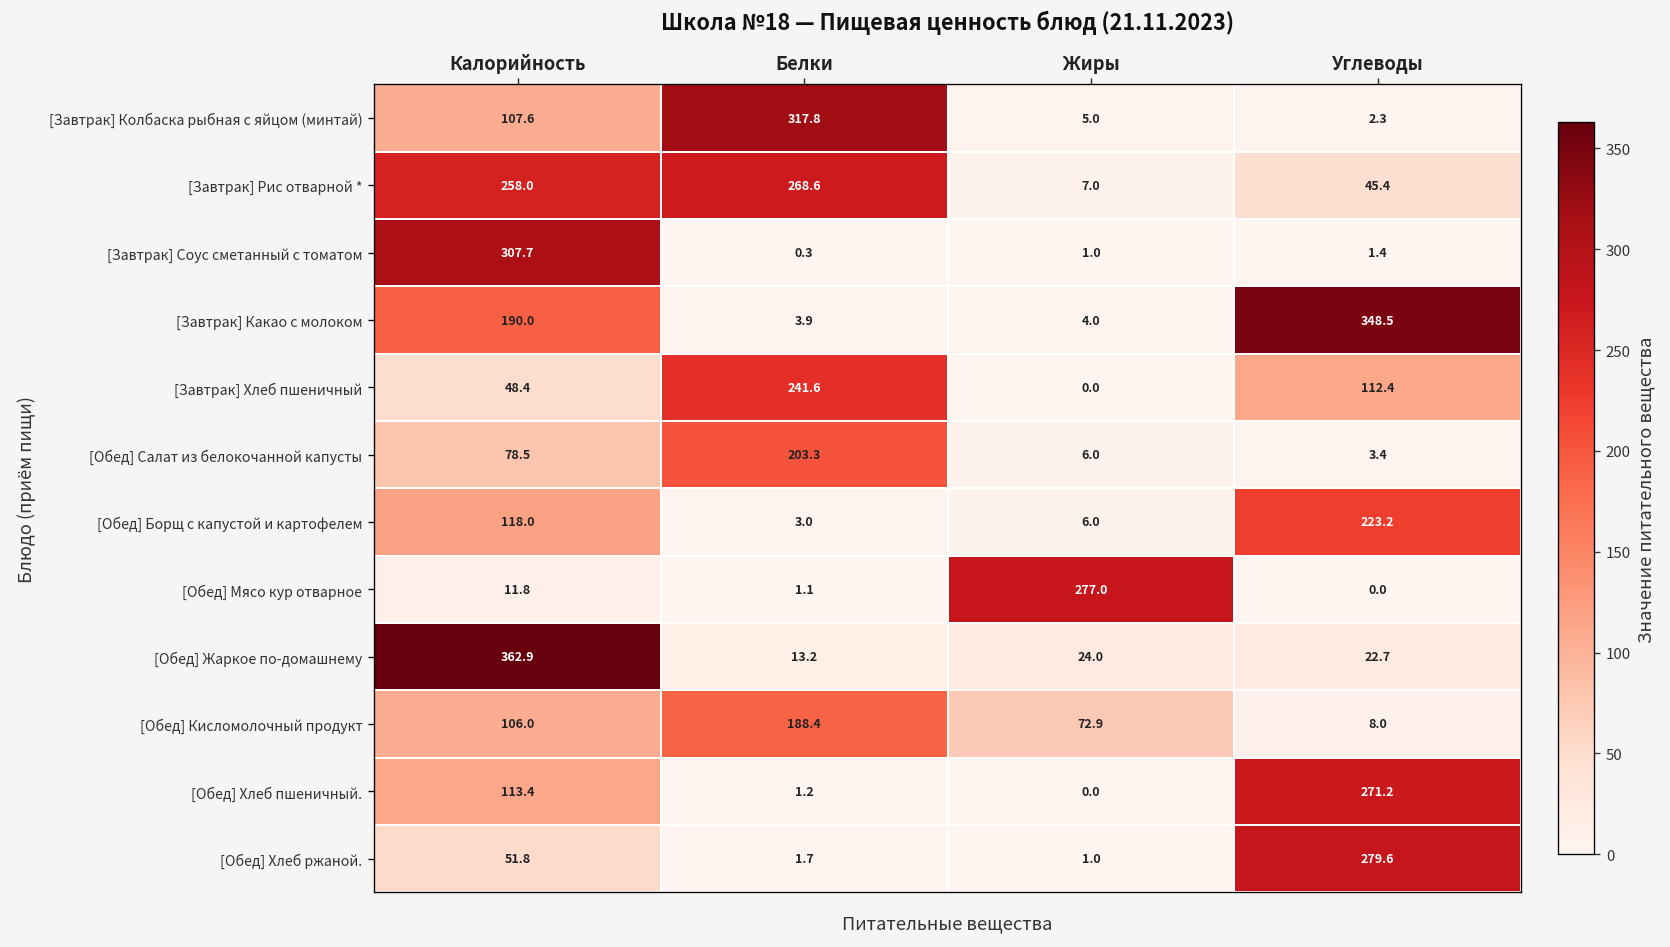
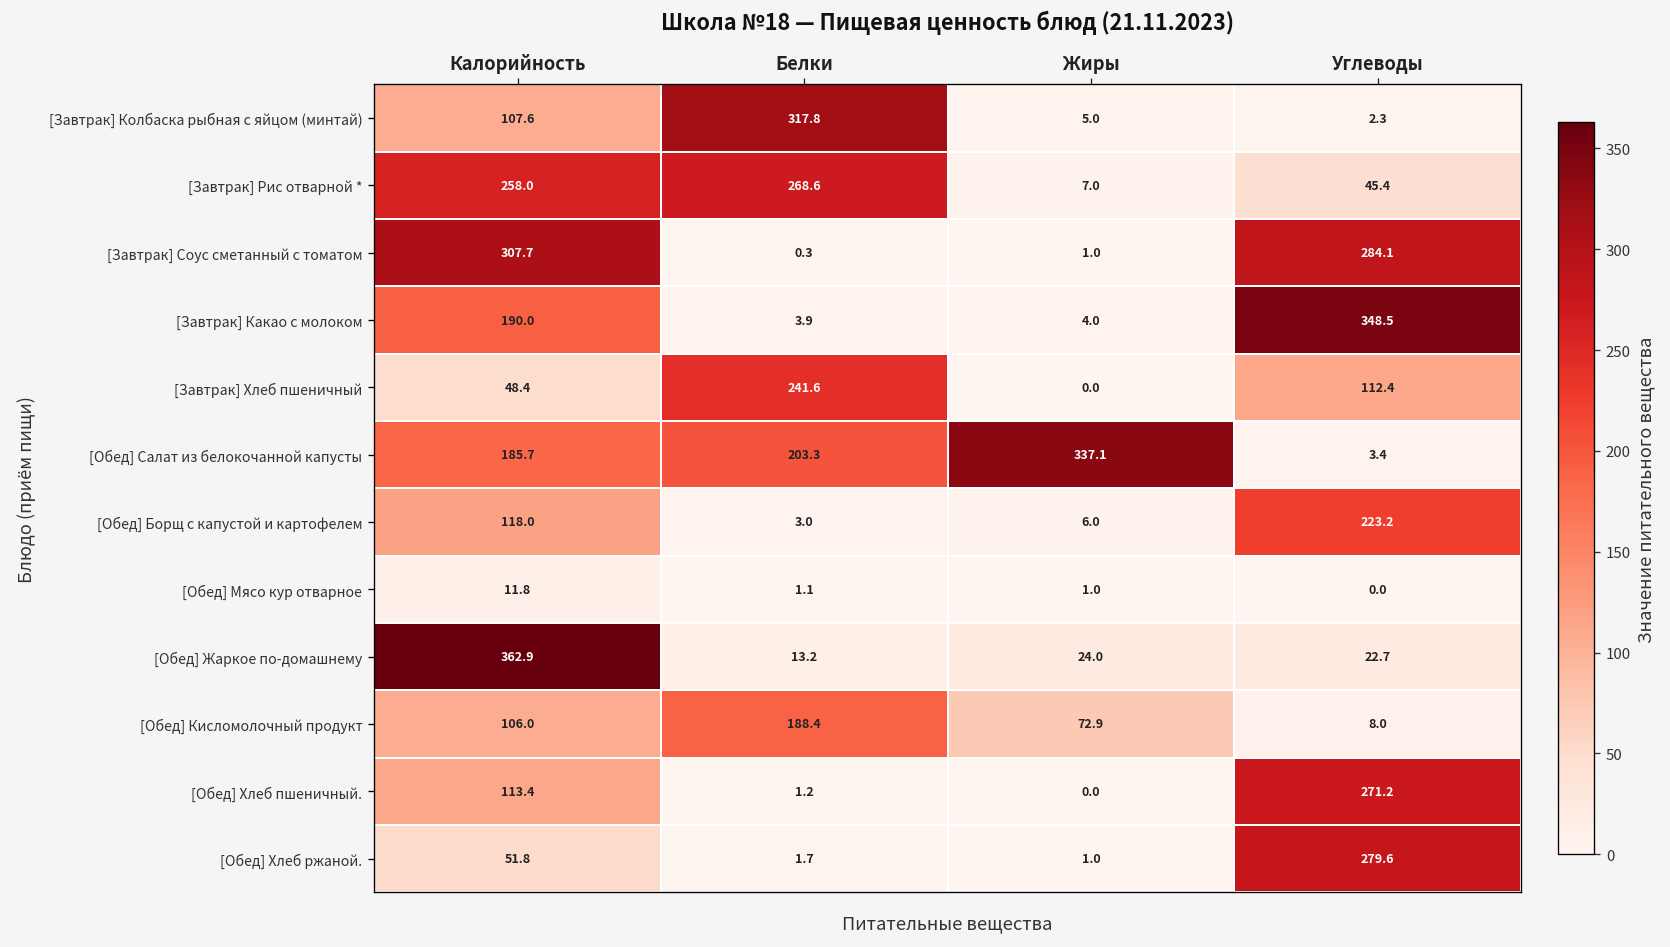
[Завтрак] Соус сметанный с томатом, Углеводы: 1.4 -> 284.1
[Обед] Салат из белокочанной капусты, Калорийность: 78.5 -> 185.7
[Обед] Салат из белокочанной капусты, Жиры: 6.0 -> 337.1
[Обед] Мясо кур отварное, Жиры: 277.0 -> 1.0
